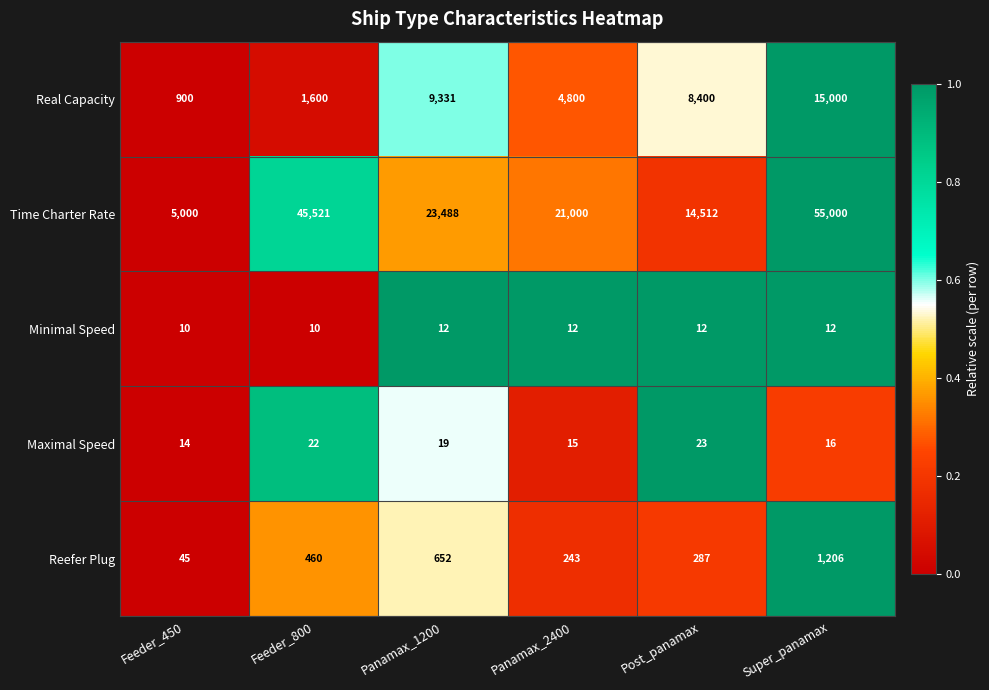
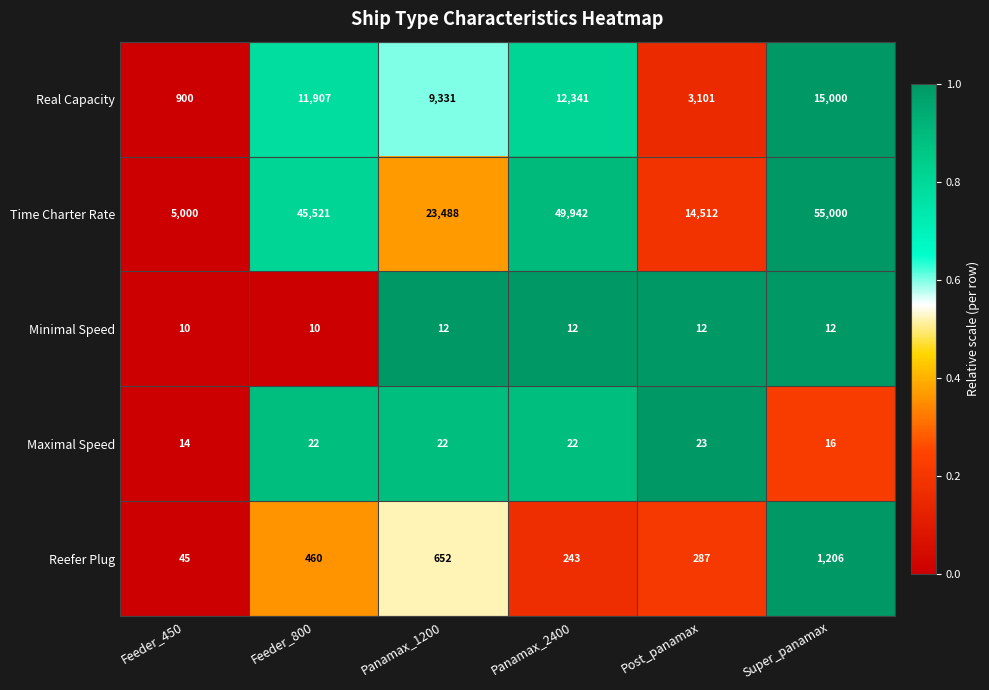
Real Capacity, Feeder_800: 1,600 -> 11,907
Real Capacity, Panamax_2400: 4,800 -> 12,341
Real Capacity, Post_panamax: 8,400 -> 3,101
Time Charter Rate, Panamax_2400: 21,000 -> 49,942
Maximal Speed, Panamax_1200: 19 -> 22
Maximal Speed, Panamax_2400: 15 -> 22
